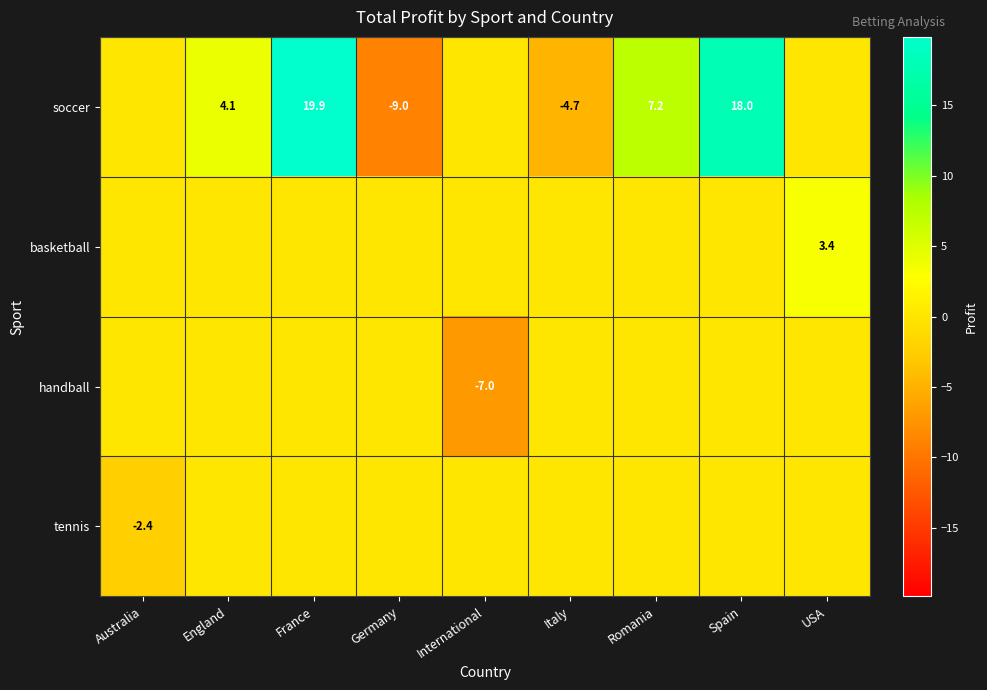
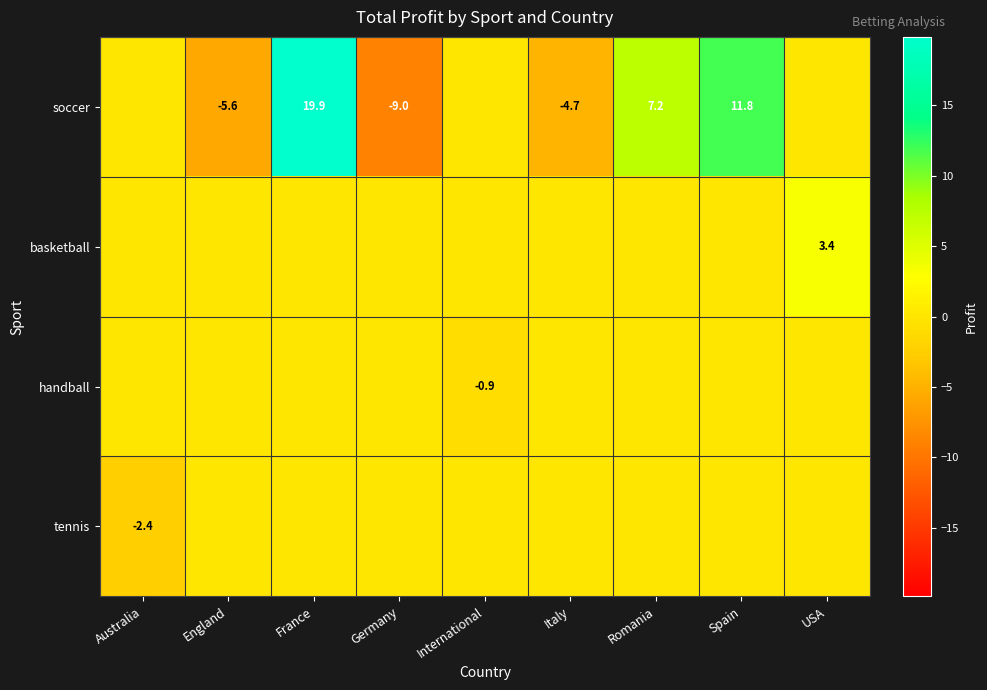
soccer, England: 4.1 -> -5.6
soccer, Spain: 18.0 -> 11.8
handball, International: -7.0 -> -0.9
